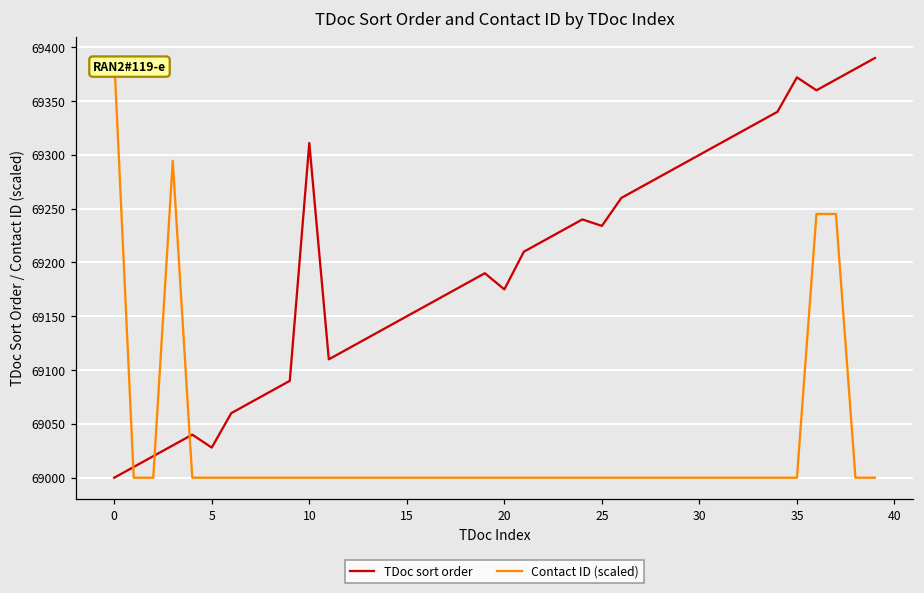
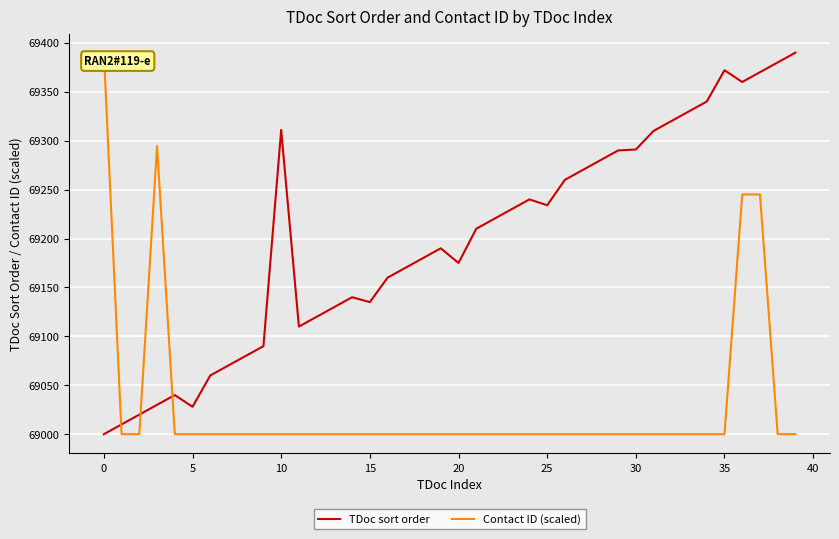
TDoc sort order, 15: 69150 -> 69140
TDoc sort order, 30: 69300 -> 69290
